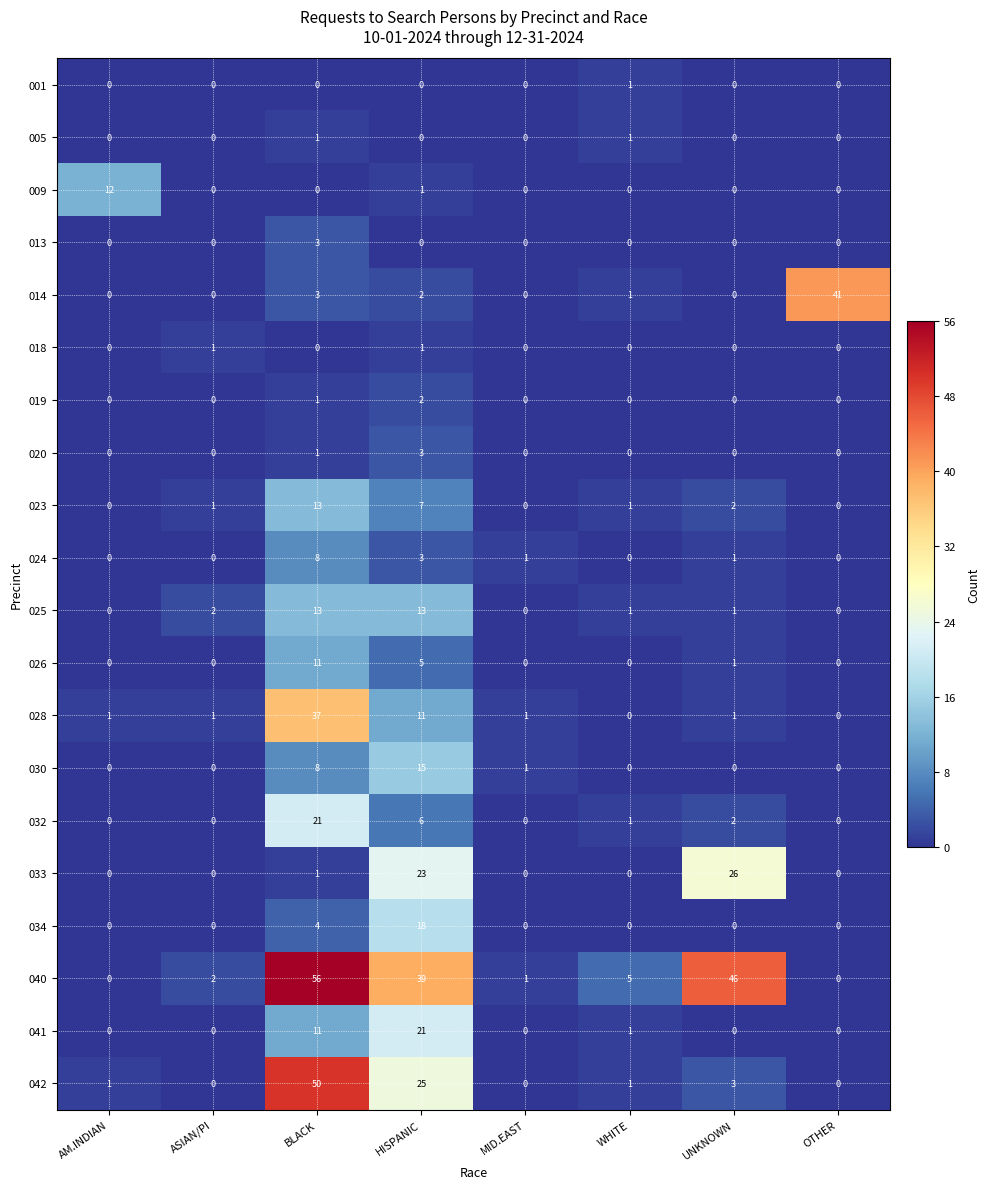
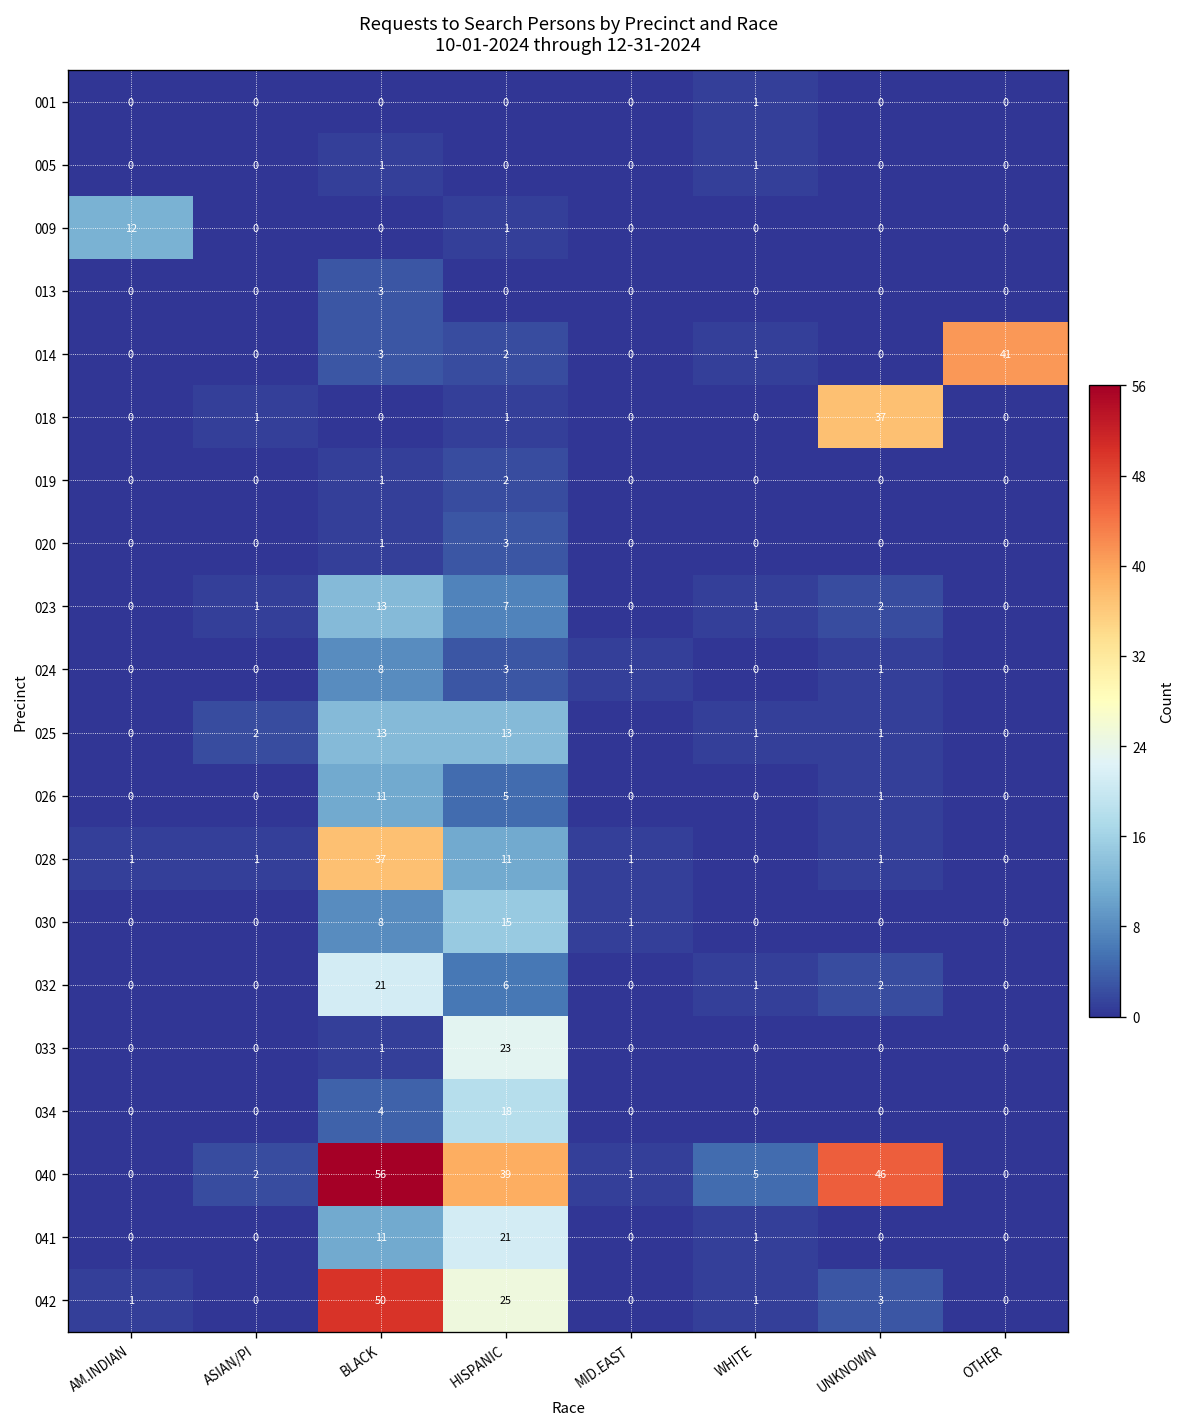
018, UNKNOWN: 0 -> 37
033, UNKNOWN: 26 -> 0
